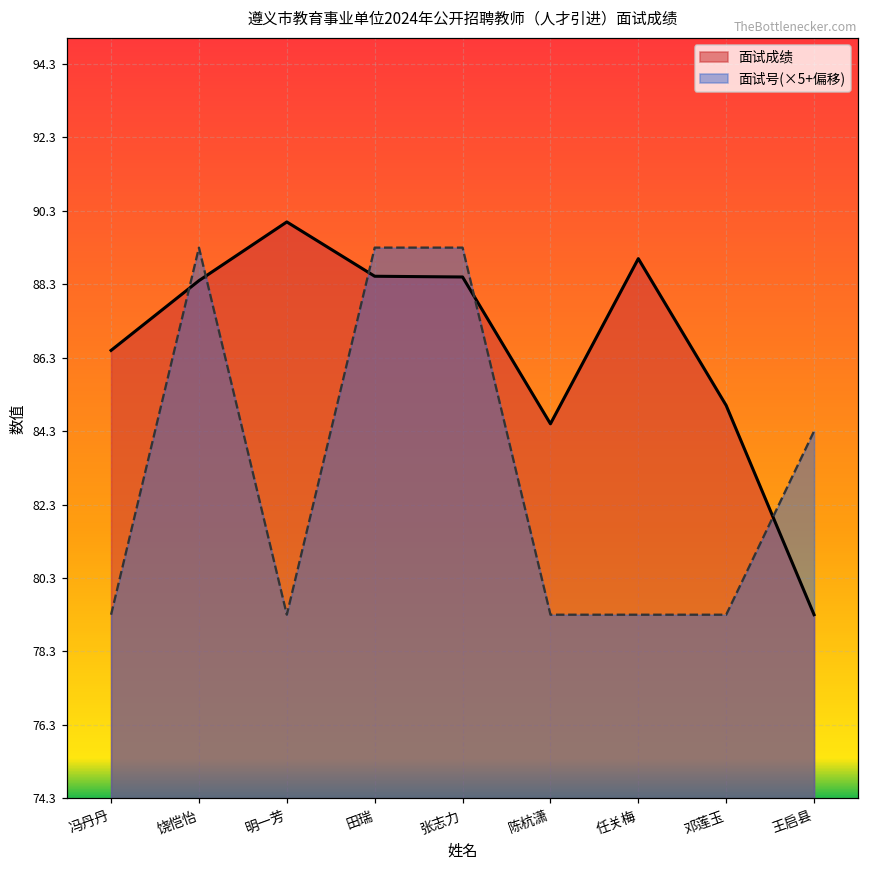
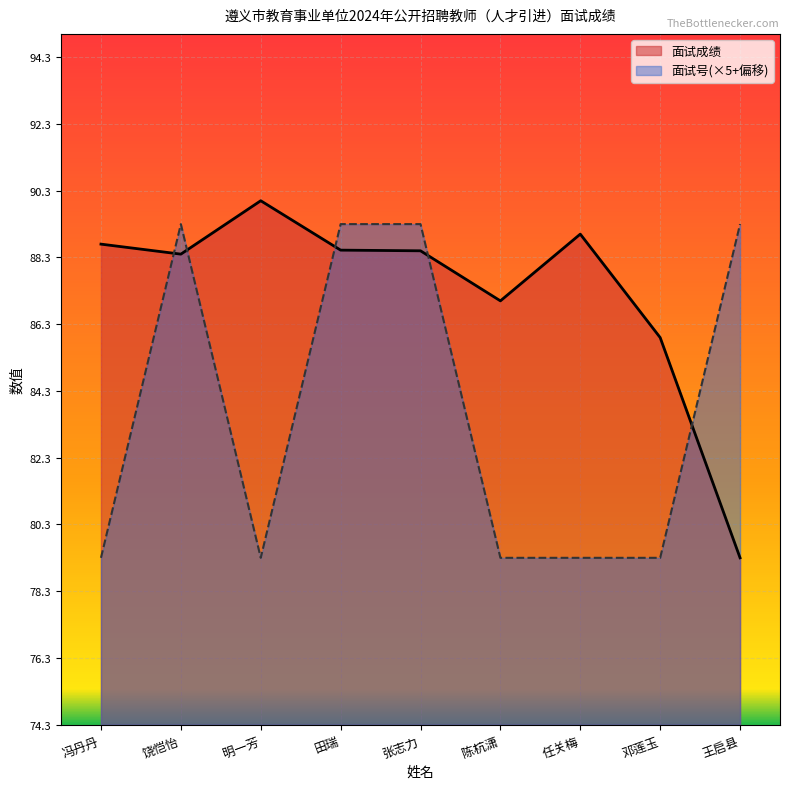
面试成绩, 冯丹丹: 86.5 -> 88.7
面试成绩, 陈杭潇: 84.5 -> 87.0
面试成绩, 邓莲玉: 85.0 -> 85.9
面试号(×5+偏移), 王启县: 84.3 -> 89.3
